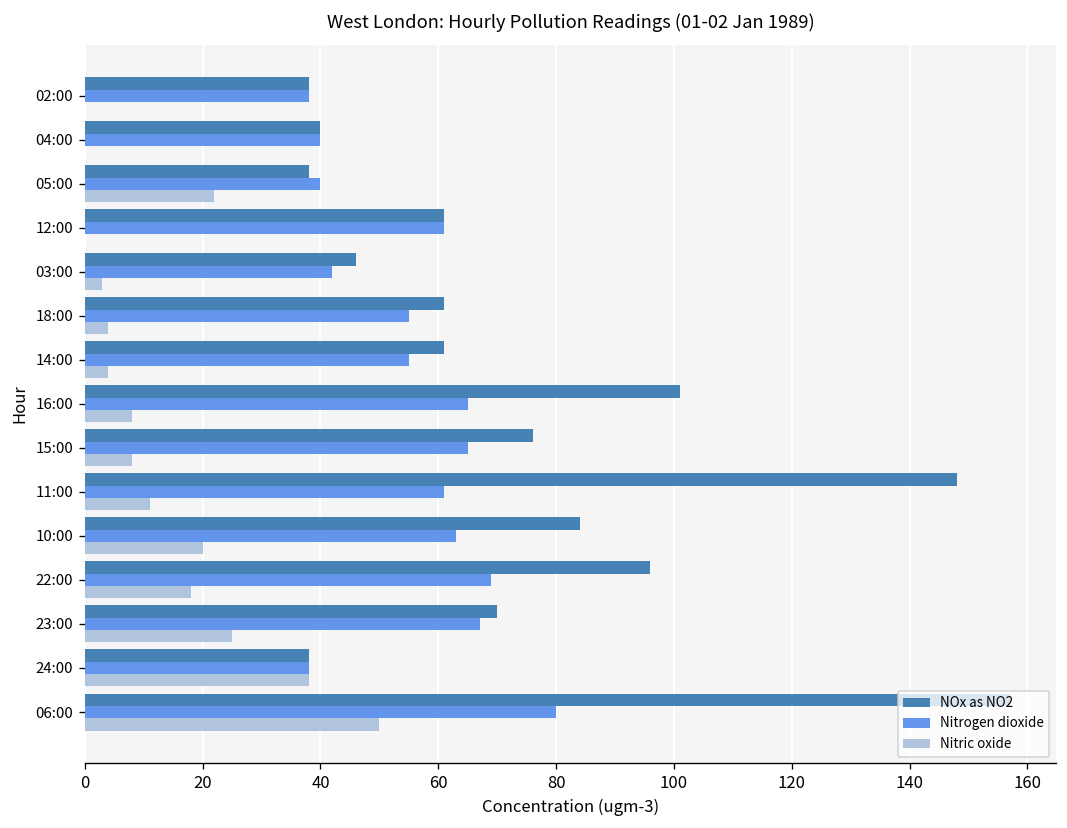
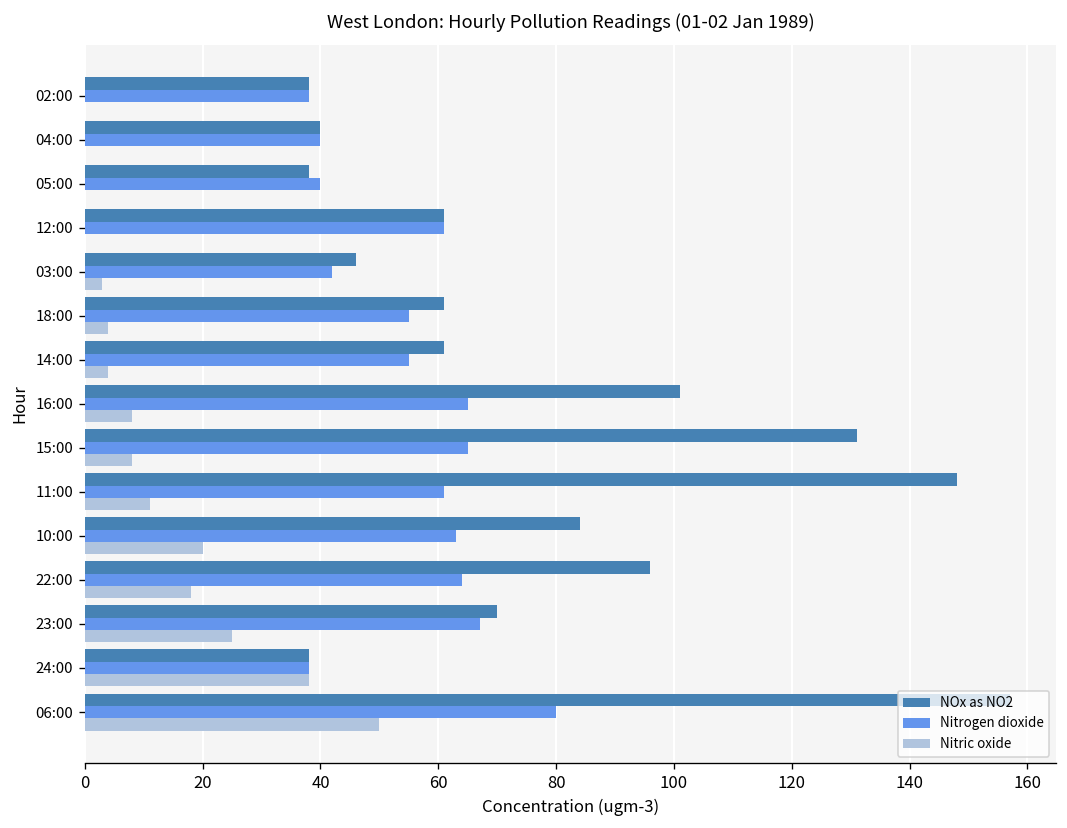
Nitric oxide, 05:00: 22 -> 0
NOx as NO2, 15:00: 76 -> 131
Nitrogen dioxide, 22:00: 69 -> 64
